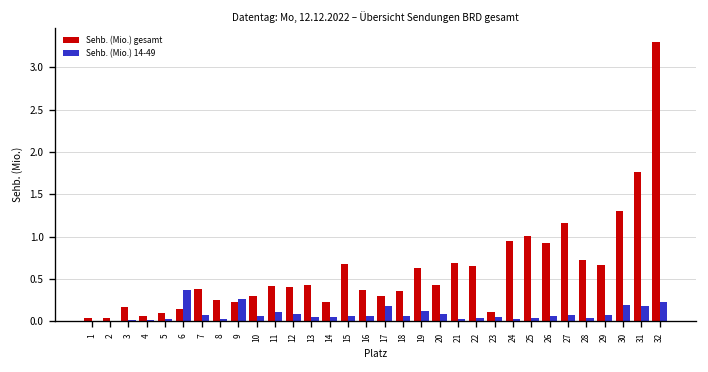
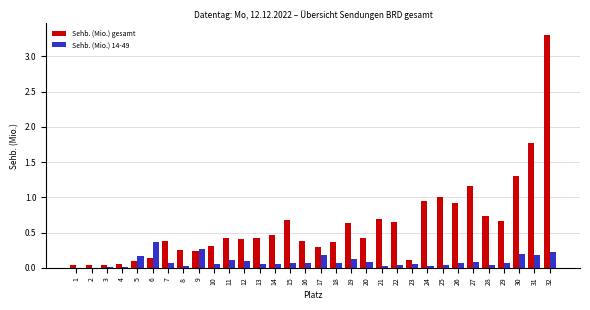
Sehb. (Mio.) gesamt, 3: 0.2 -> 0.0
Sehb. (Mio.) 14-49, 5: 0.0 -> 0.2
Sehb. (Mio.) gesamt, 14: 0.2 -> 0.5
